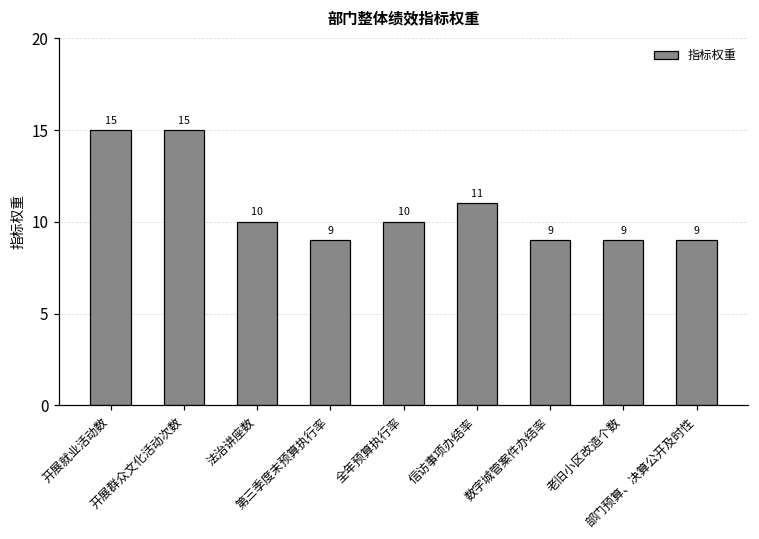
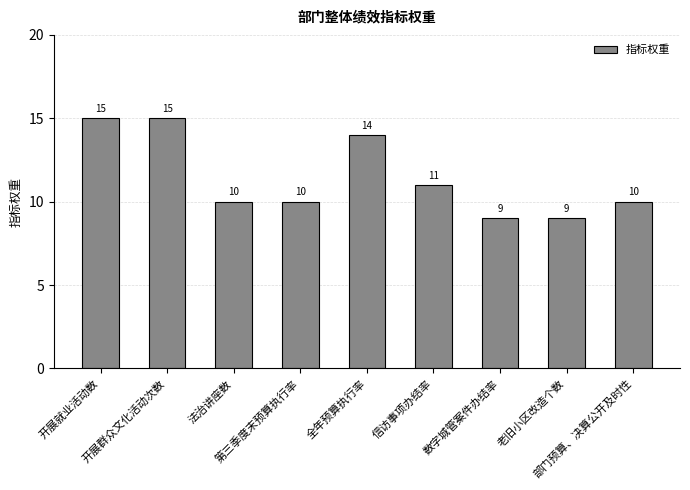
第三季度末预算执行率: 9 -> 10
全年预算执行率: 10 -> 14
部门预算、决算公开及时性: 9 -> 10
